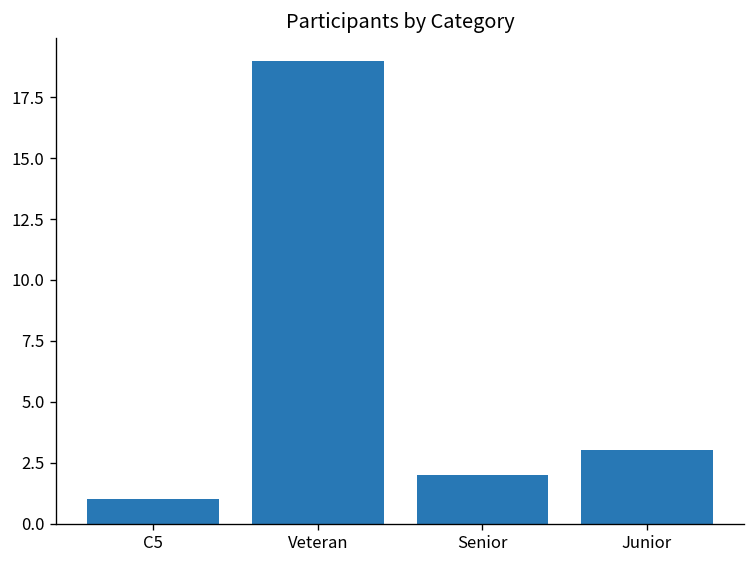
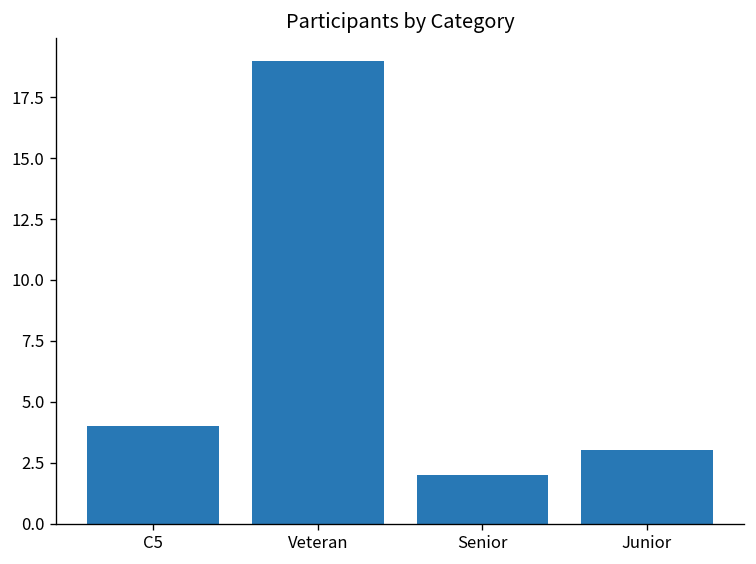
C5: 1 -> 4
